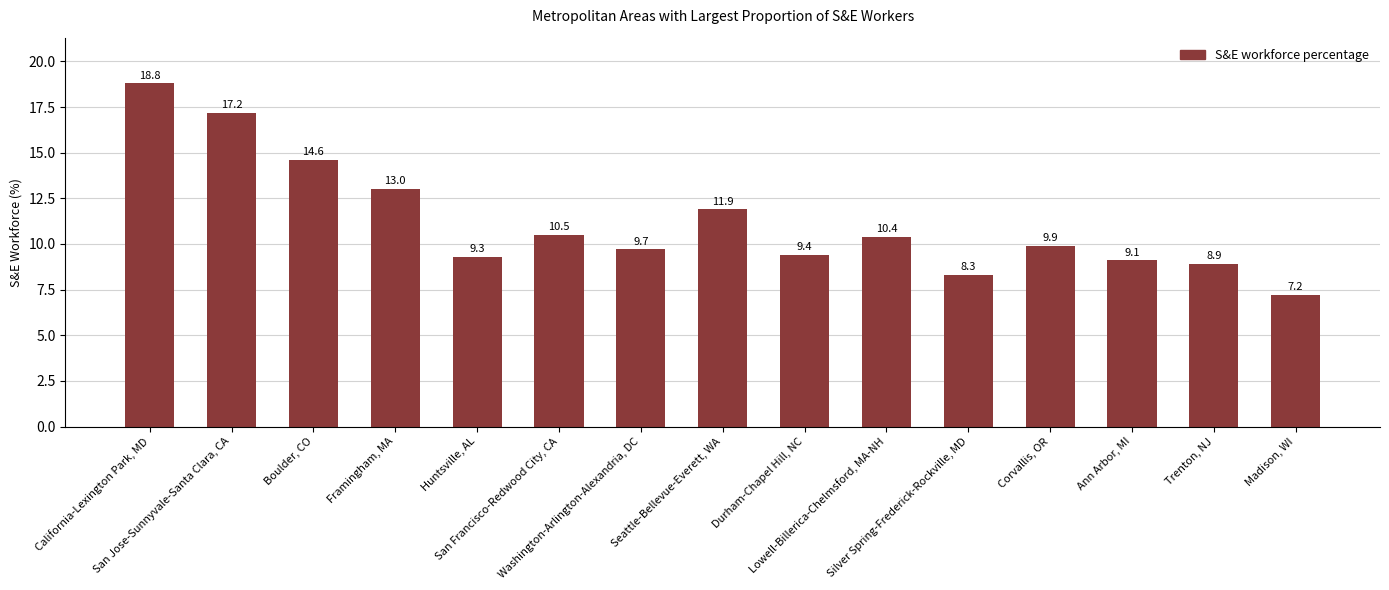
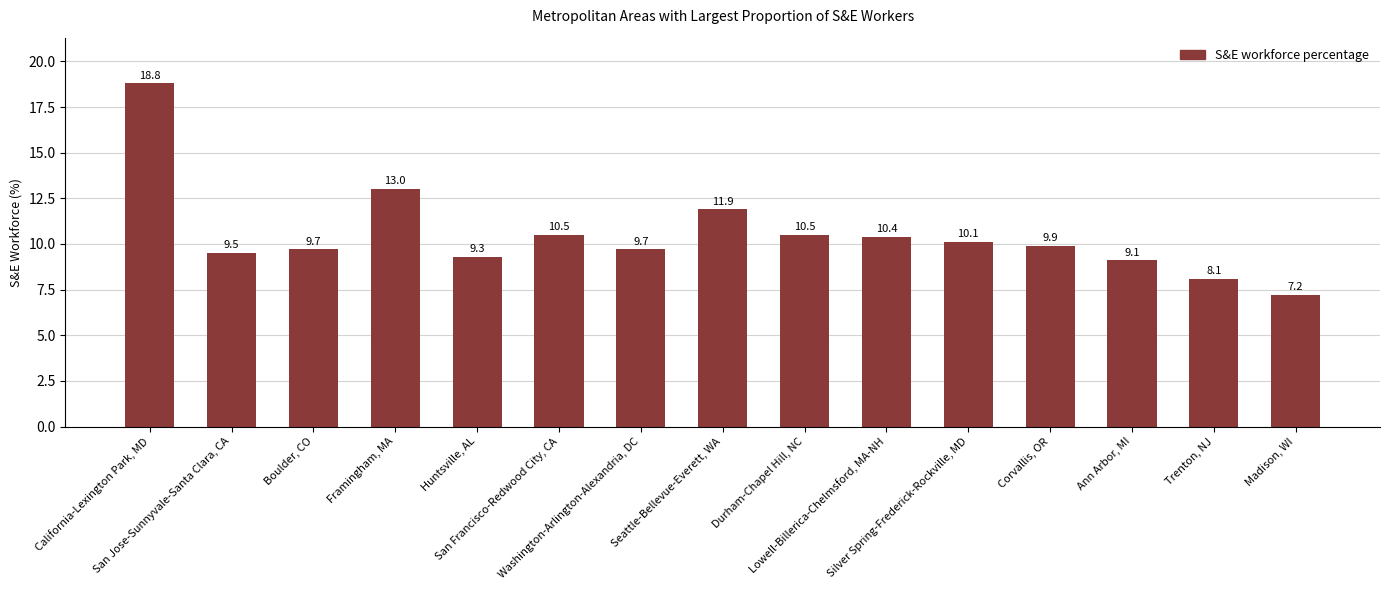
San Jose-Sunnyvale-Santa Clara, CA: 17.2 -> 9.5
Boulder, CO: 14.6 -> 9.7
Durham-Chapel Hill, NC: 9.4 -> 10.5
Silver Spring-Frederick-Rockville, MD: 8.3 -> 10.1
Trenton, NJ: 8.9 -> 8.1
